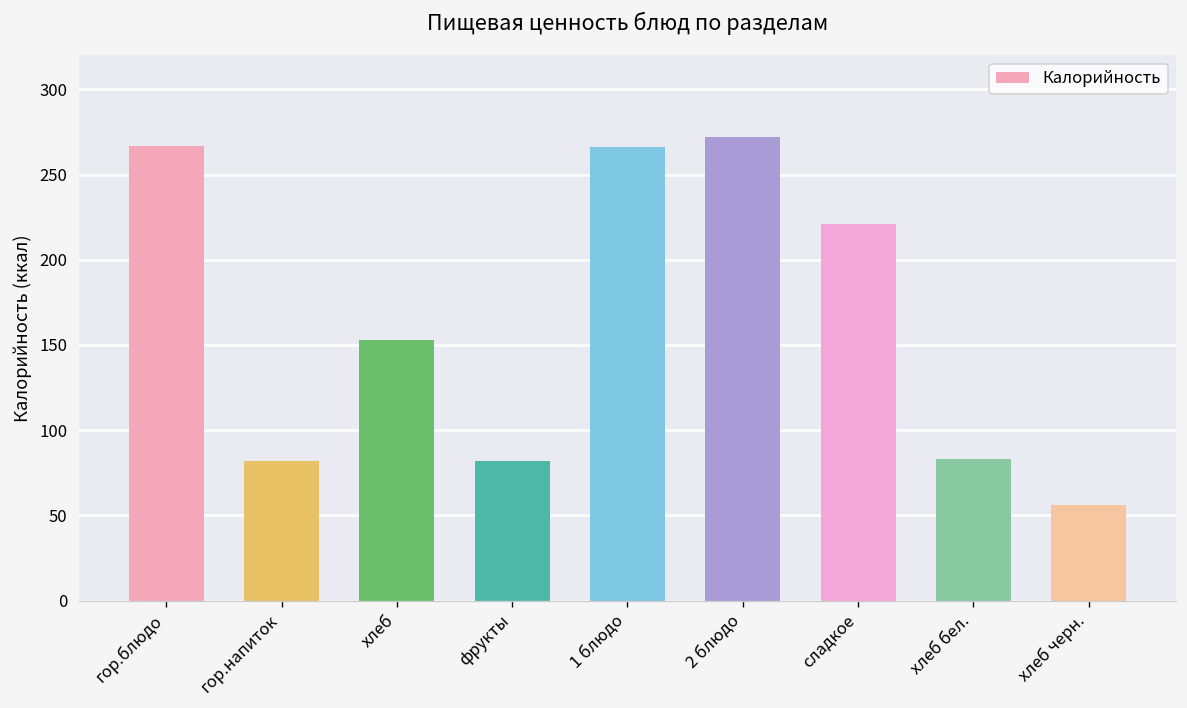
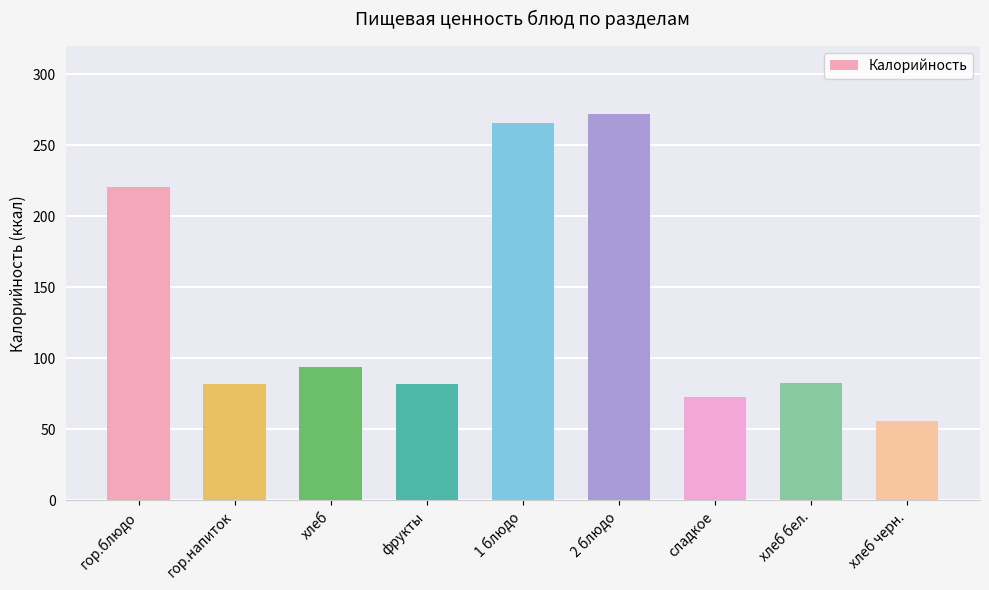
гор.блюдо: 267 -> 221
хлеб: 153 -> 94
сладкое: 221 -> 73
